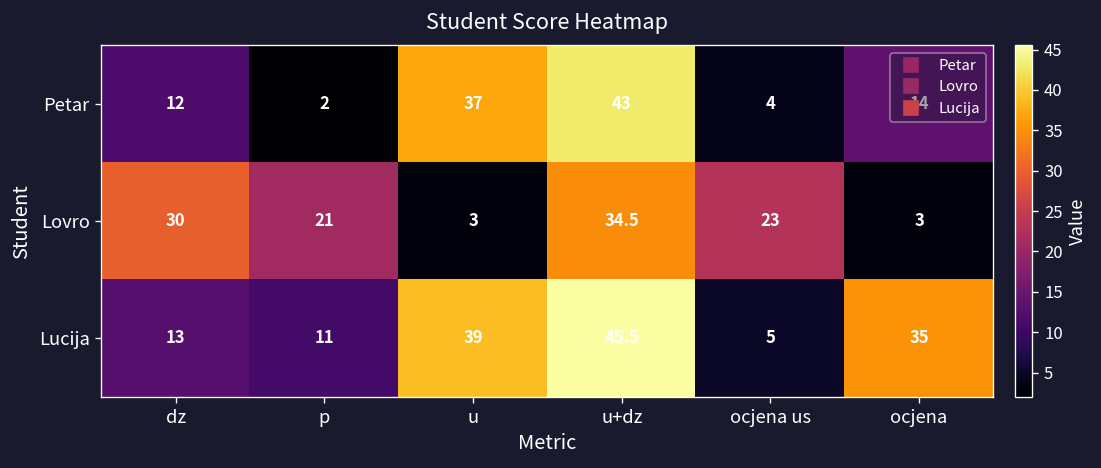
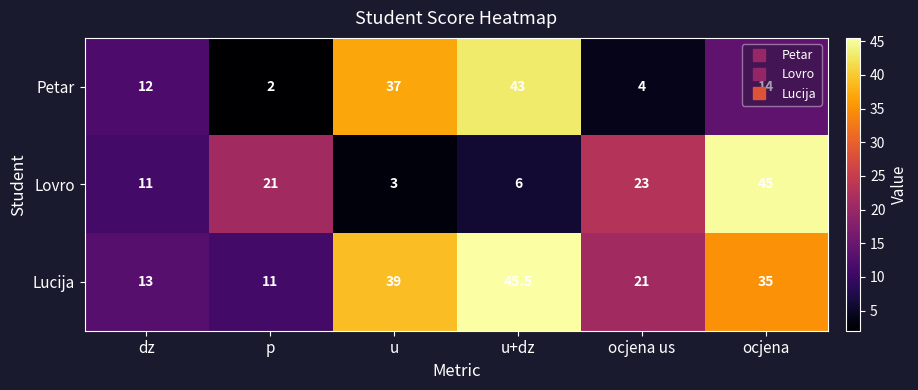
Lovro, dz: 30 -> 11
Lovro, u+dz: 34.5 -> 6
Lovro, ocjena: 3 -> 45
Lucija, ocjena us: 5 -> 21
